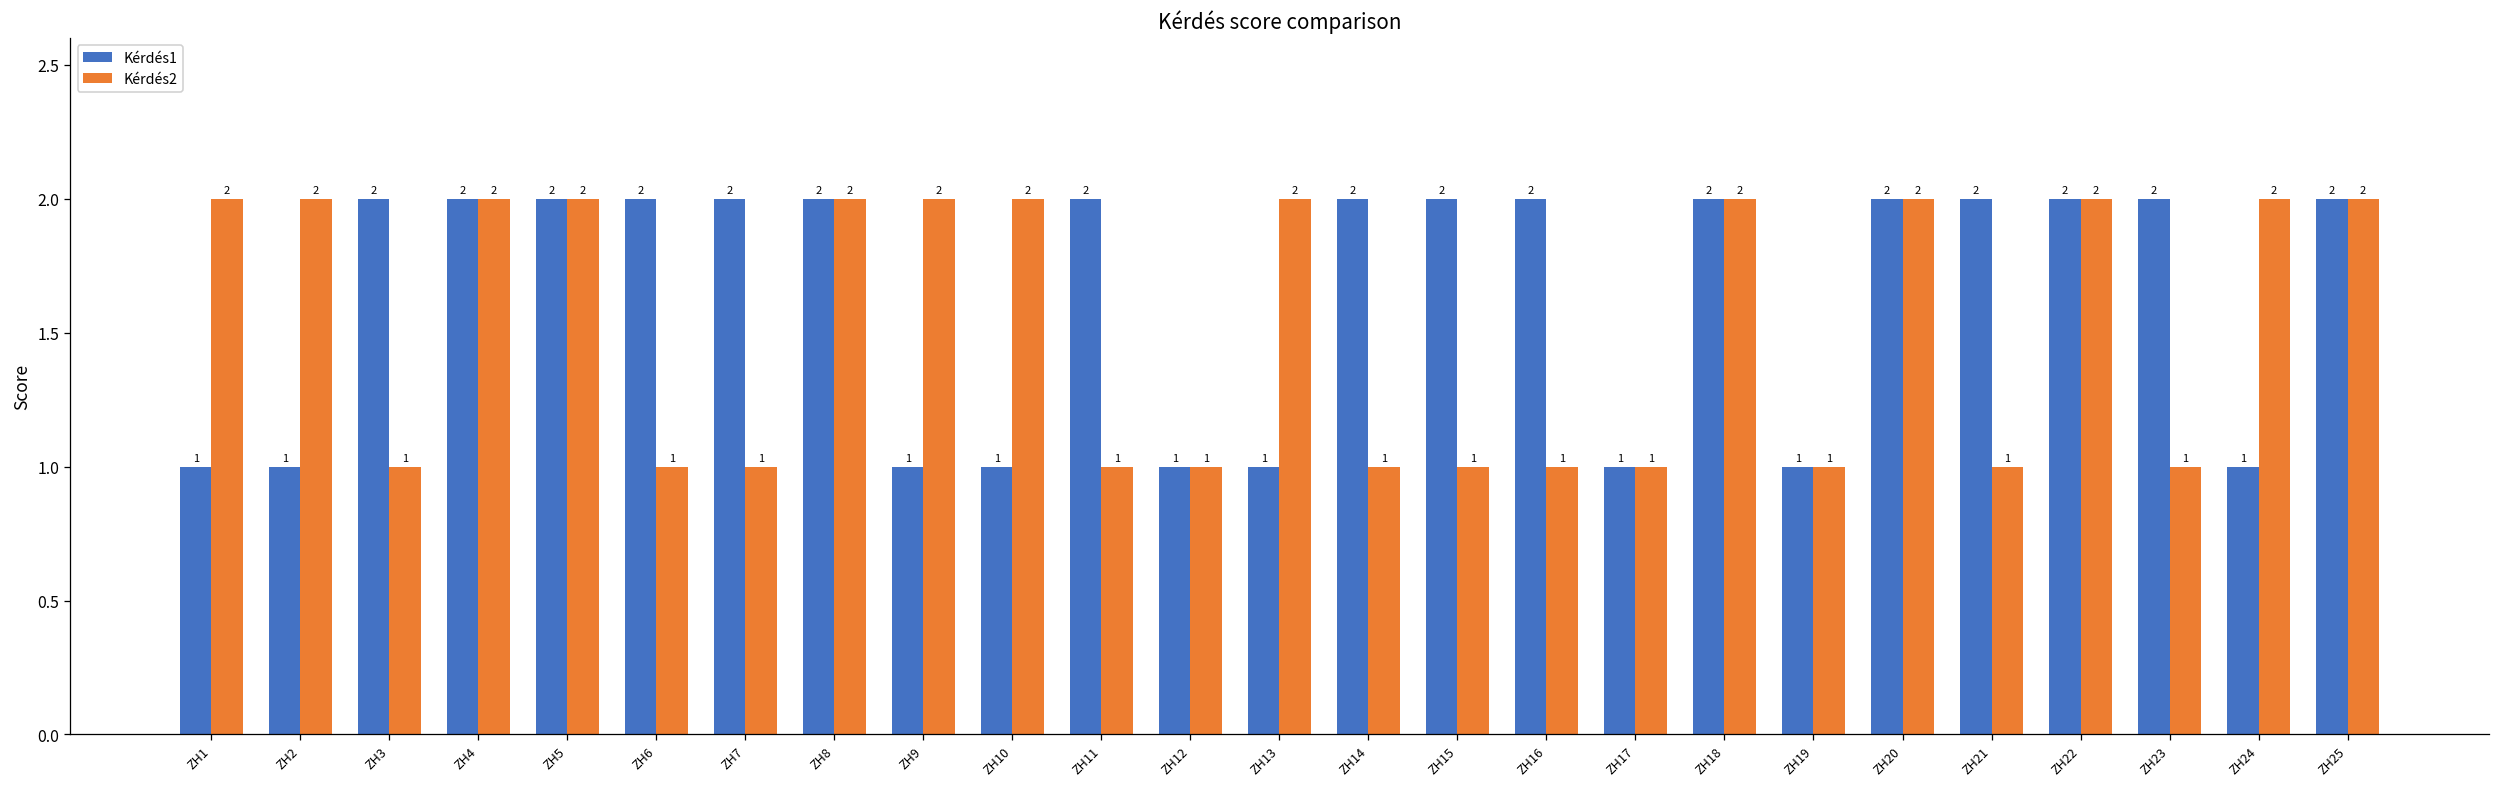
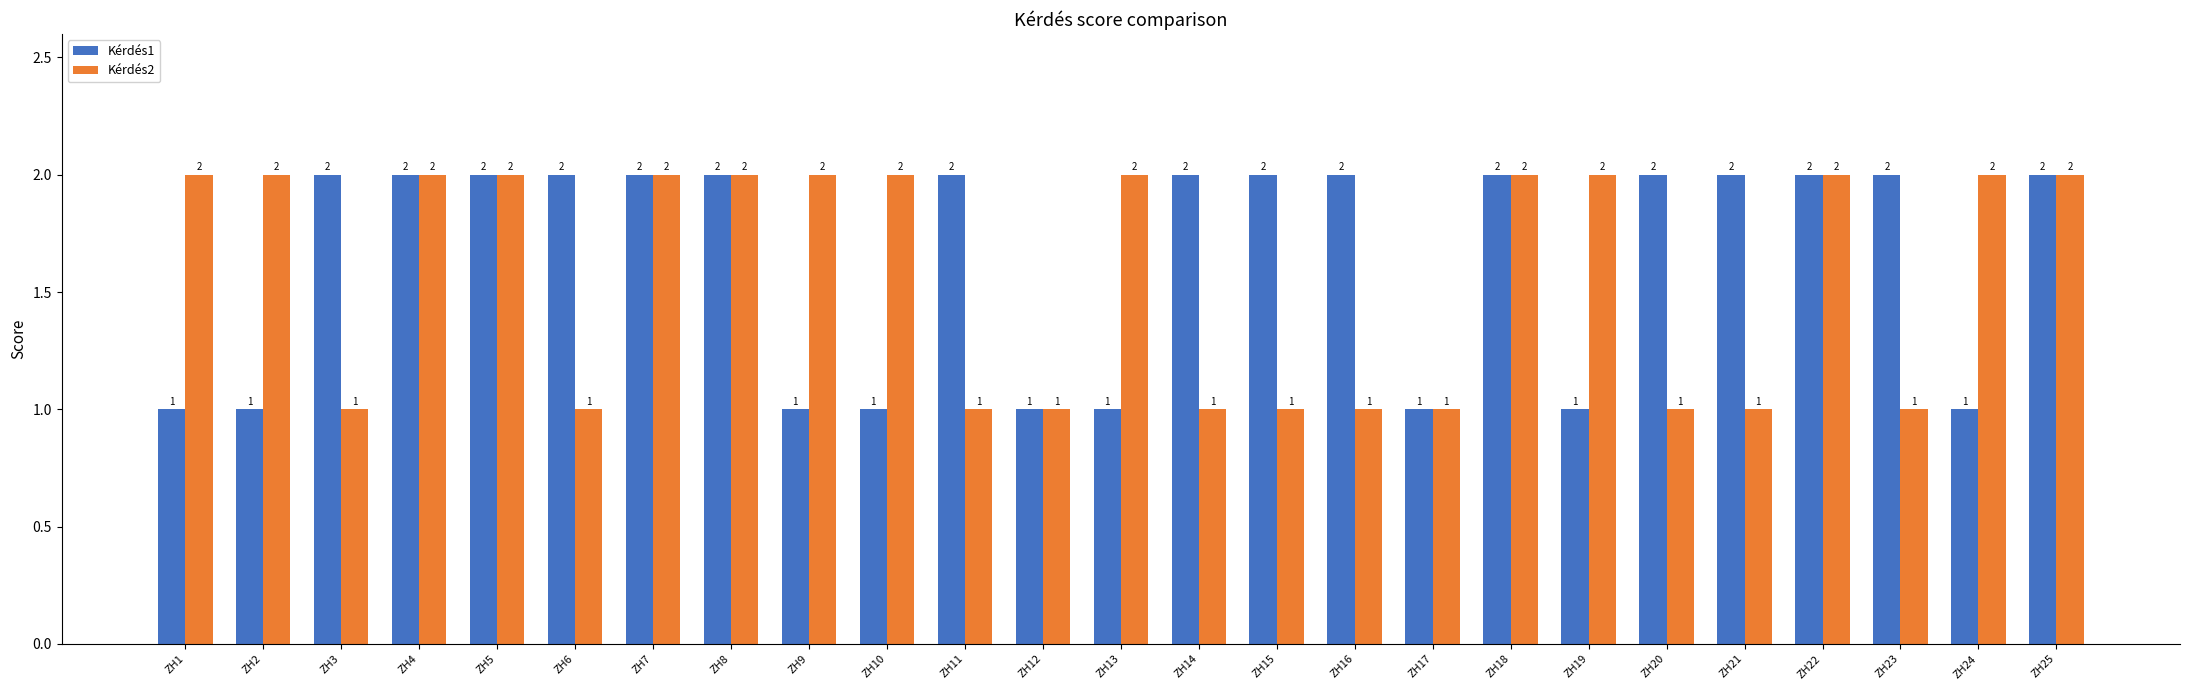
Kérdés2, ZH7: 1 -> 2
Kérdés2, ZH19: 1 -> 2
Kérdés2, ZH20: 2 -> 1
